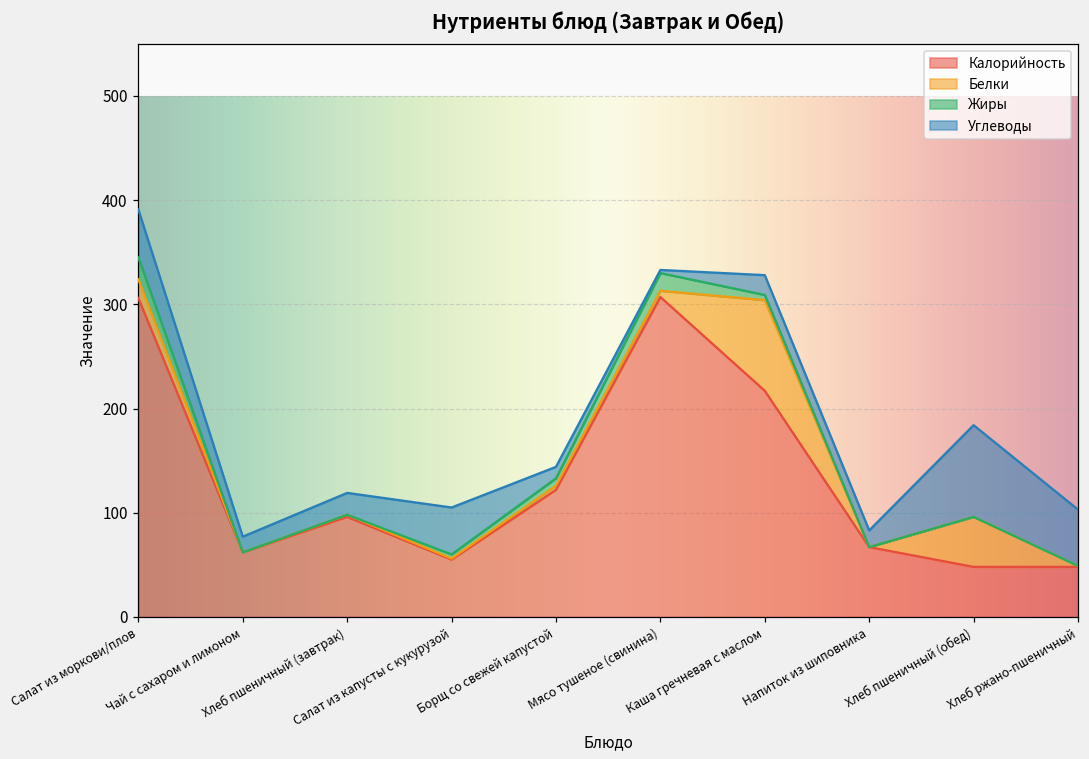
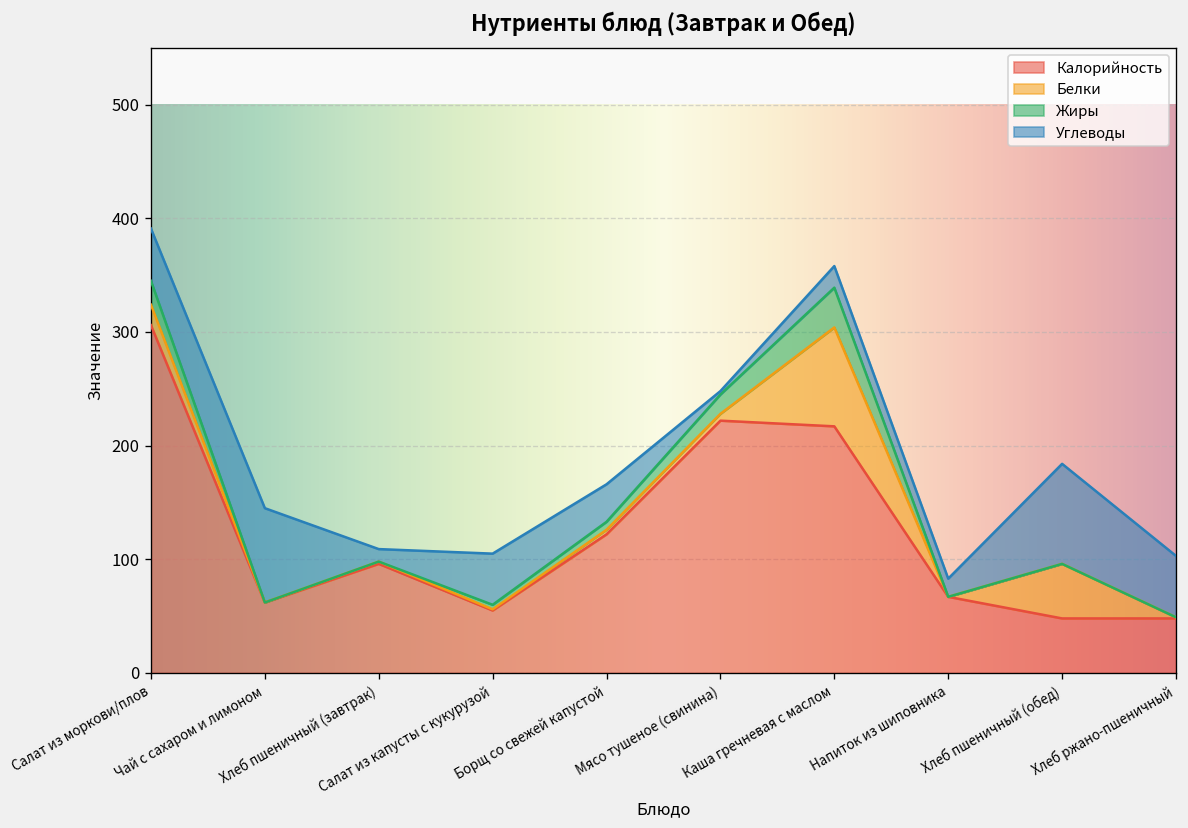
Углеводы, Чай с сахаром и лимоном: 20 -> 80
Углеводы, Хлеб пшеничный (завтрак): 20 -> 10
Углеводы, Борщ со свежей капустой: 10 -> 30
Калорийность, Мясо тушеное (свинина): 310 -> 220
Жиры, Каша гречневая с маслом: 10 -> 40
